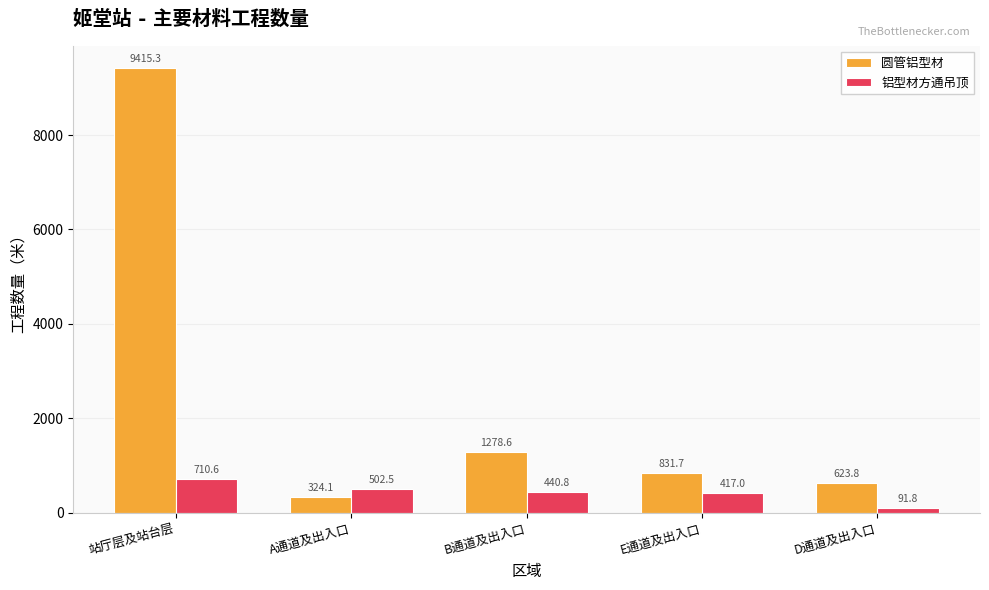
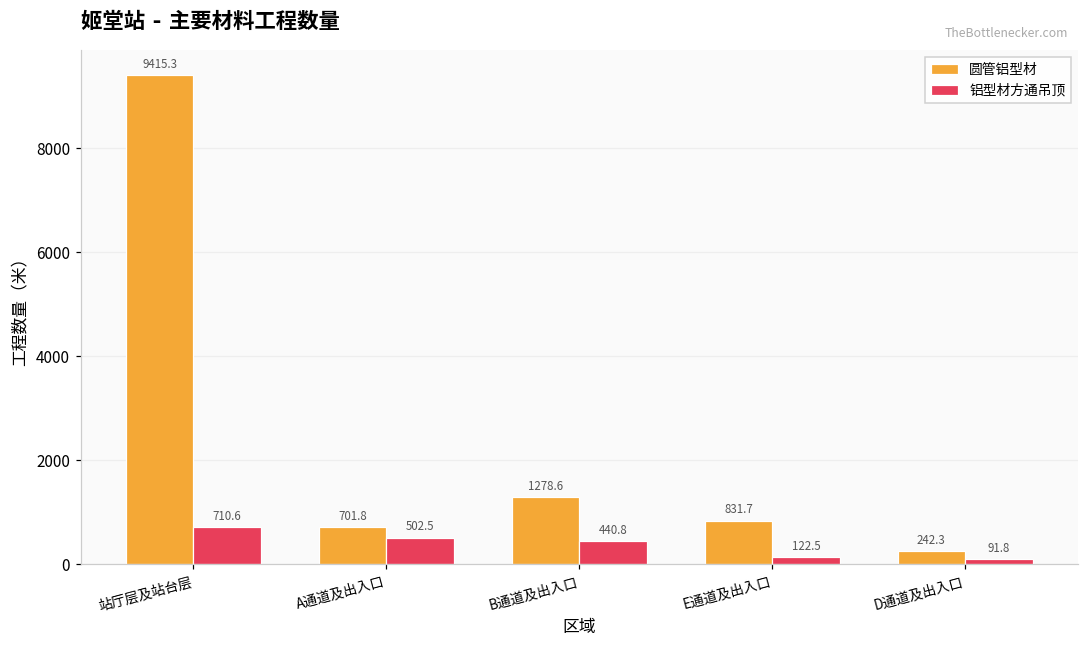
圆管铝型材, A通道及出入口: 324.1 -> 701.8
铝型材方通吊顶, E通道及出入口: 417.0 -> 122.5
圆管铝型材, D通道及出入口: 623.8 -> 242.3
